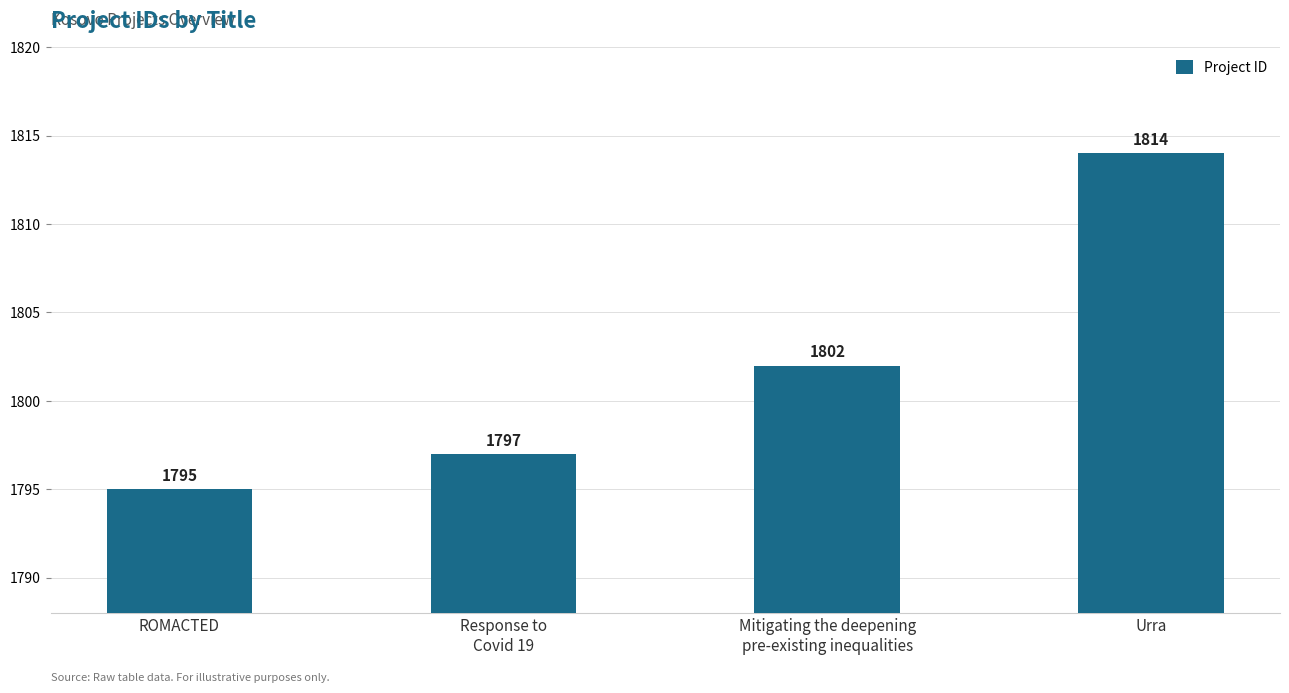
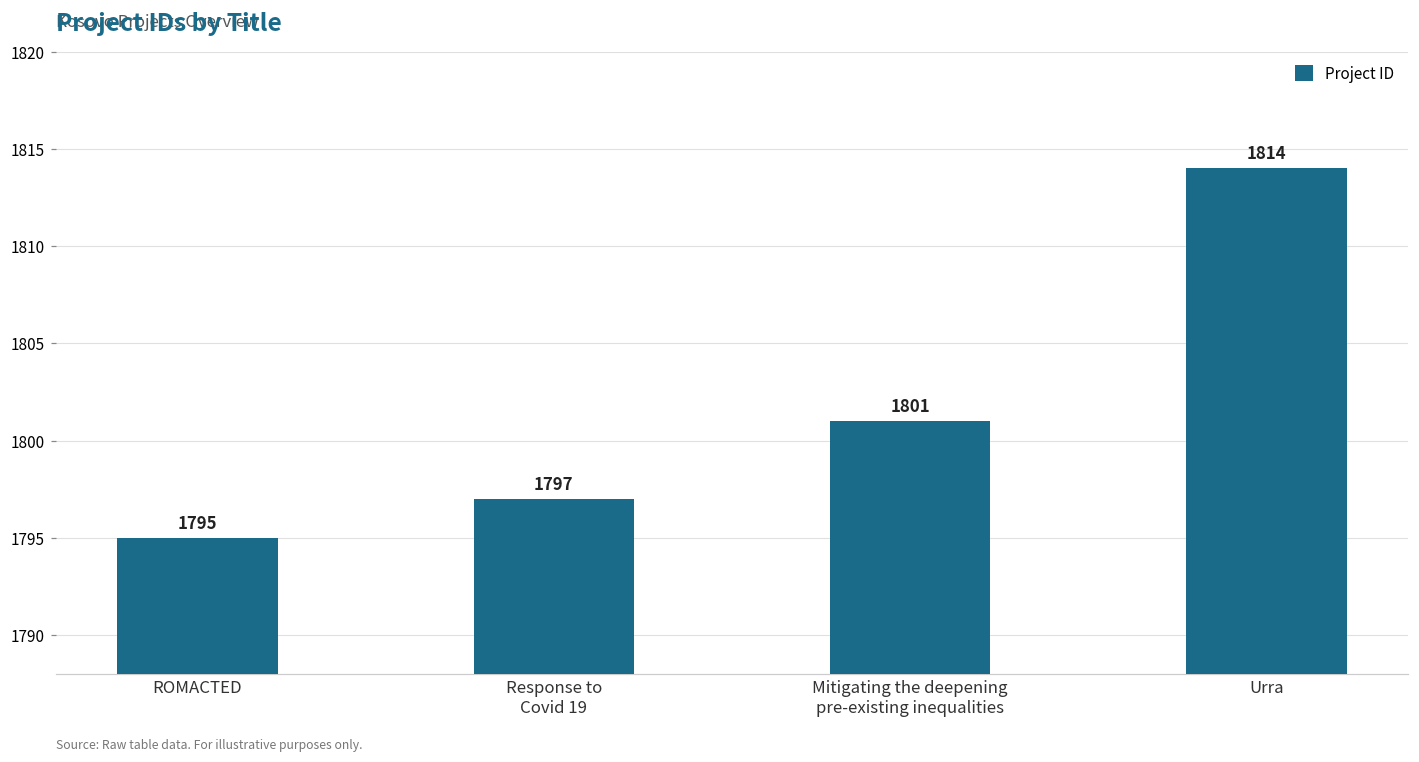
Mitigating the deepening pre-existing inequalities: 1802 -> 1801
